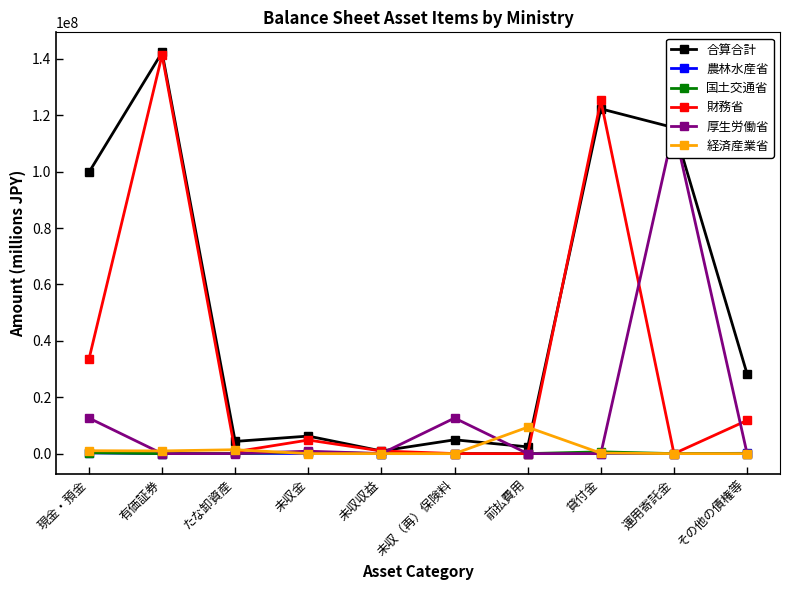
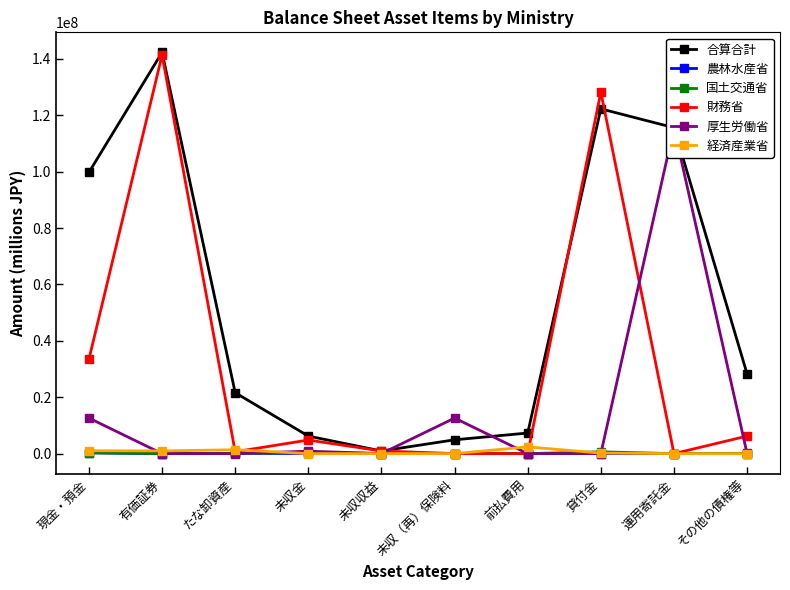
合算合計, たな卸資産: 4000000 -> 22000000
合算合計, 前払費用: 2000000 -> 7000000
経済産業省, 前払費用: 9000000 -> 2000000
財務省, 貸付金: 125000000 -> 128000000
財務省, その他の債権等: 12000000 -> 6000000
